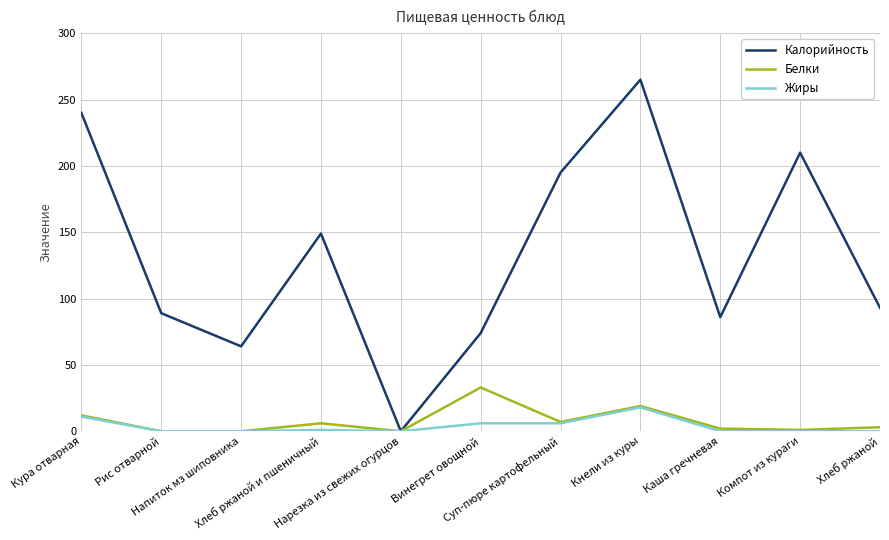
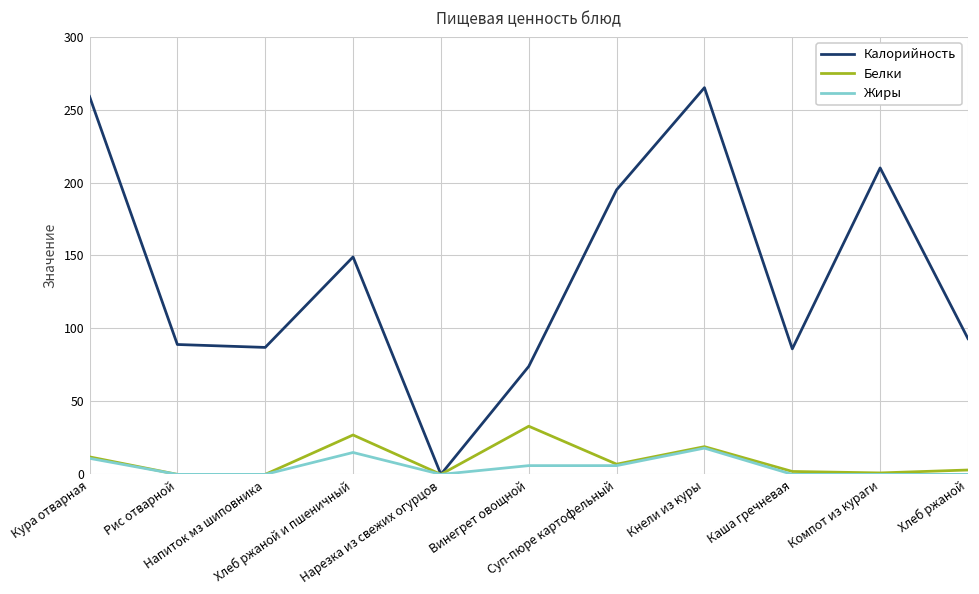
Калорийность, Кура отварная: 240 -> 259
Калорийность, Напиток мз шиповника: 64 -> 87
Белки, Хлеб ржаной и пшеничный: 6 -> 27
Жиры, Хлеб ржаной и пшеничный: 1 -> 15
